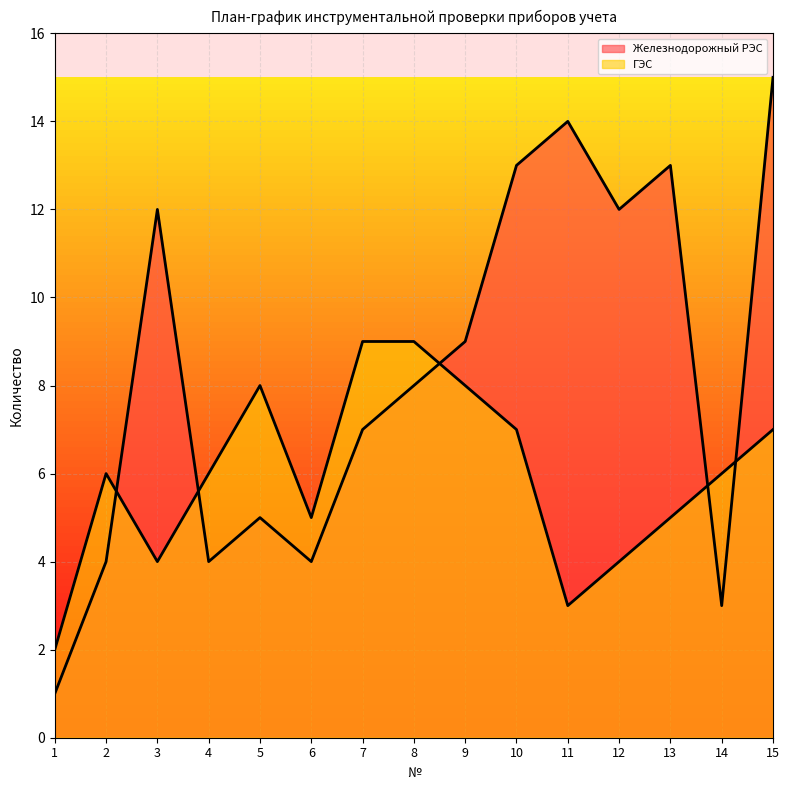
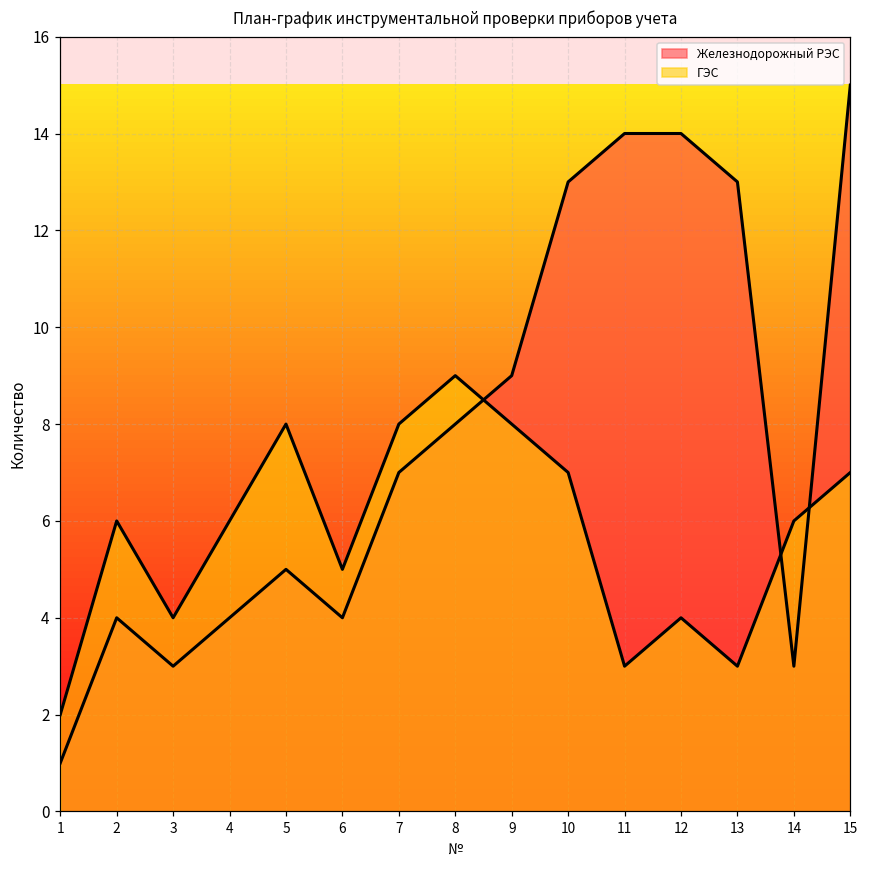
Железнодорожный РЭС, 3: 12 -> 3
ГЭС, 7: 9 -> 8
Железнодорожный РЭС, 12: 12 -> 14
ГЭС, 13: 5 -> 3
